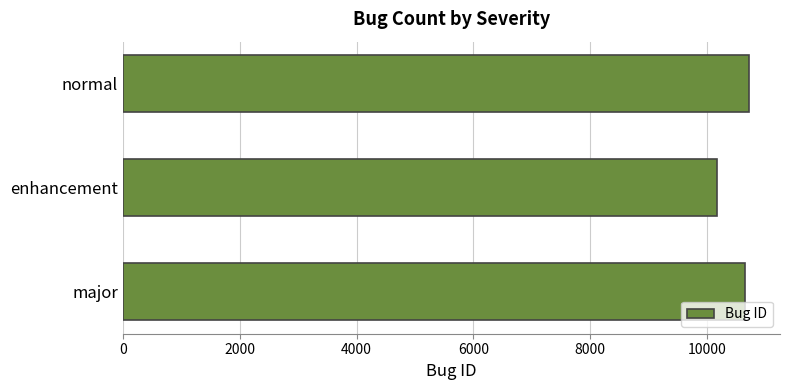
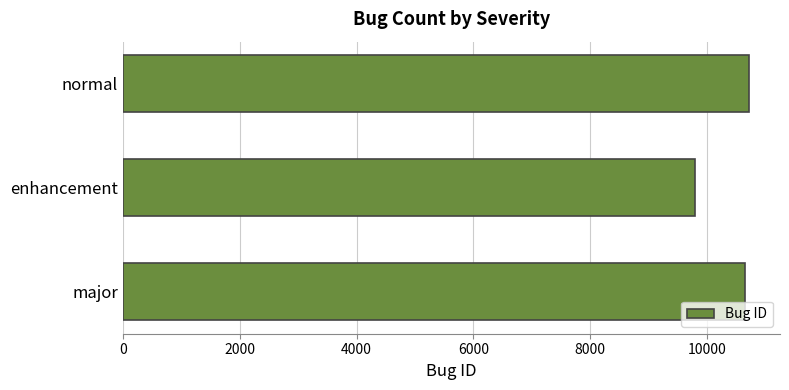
enhancement: 10200 -> 9800
